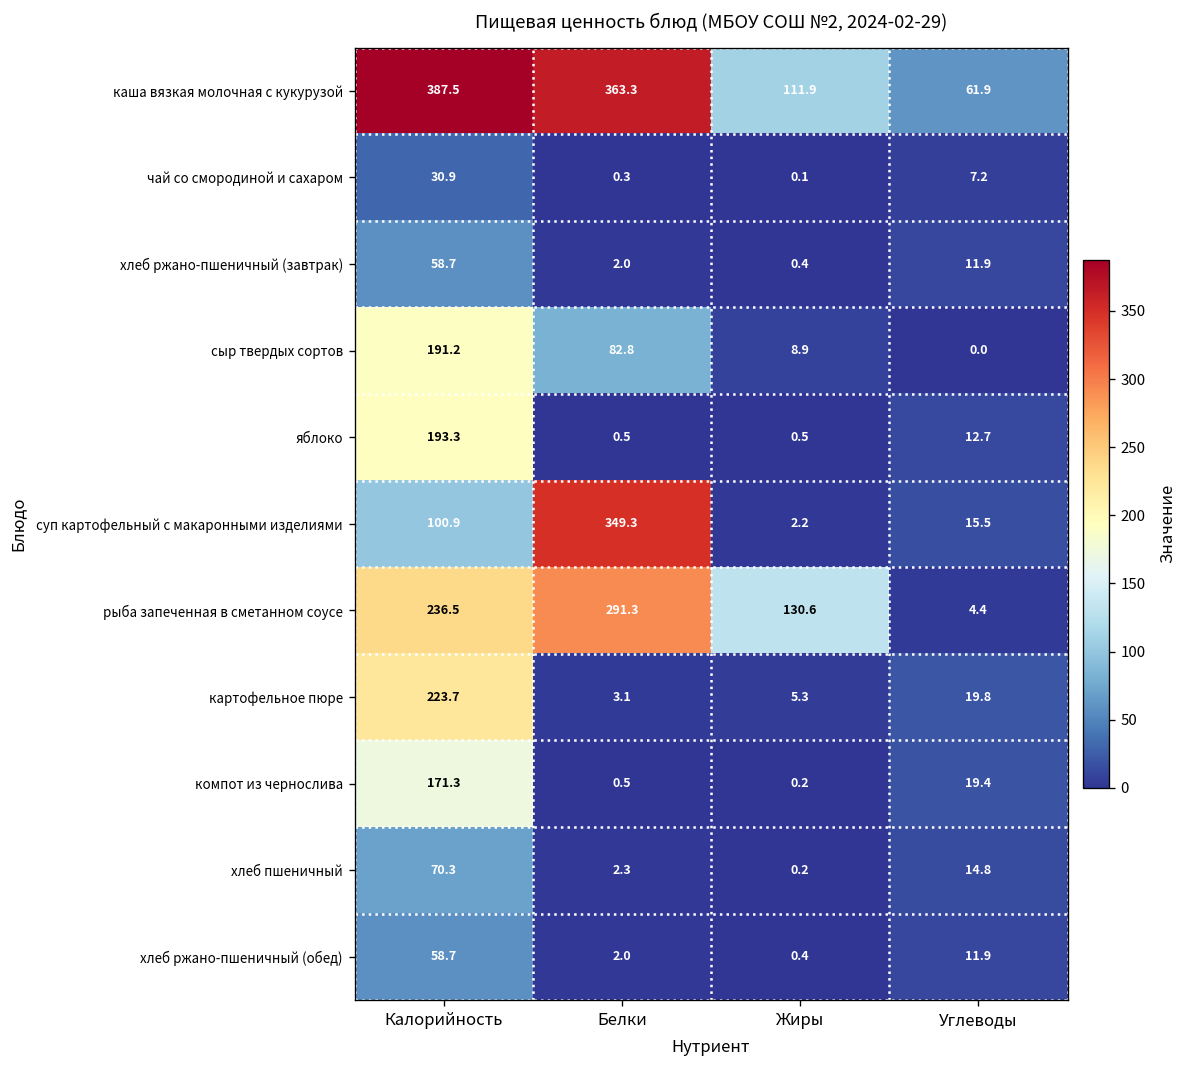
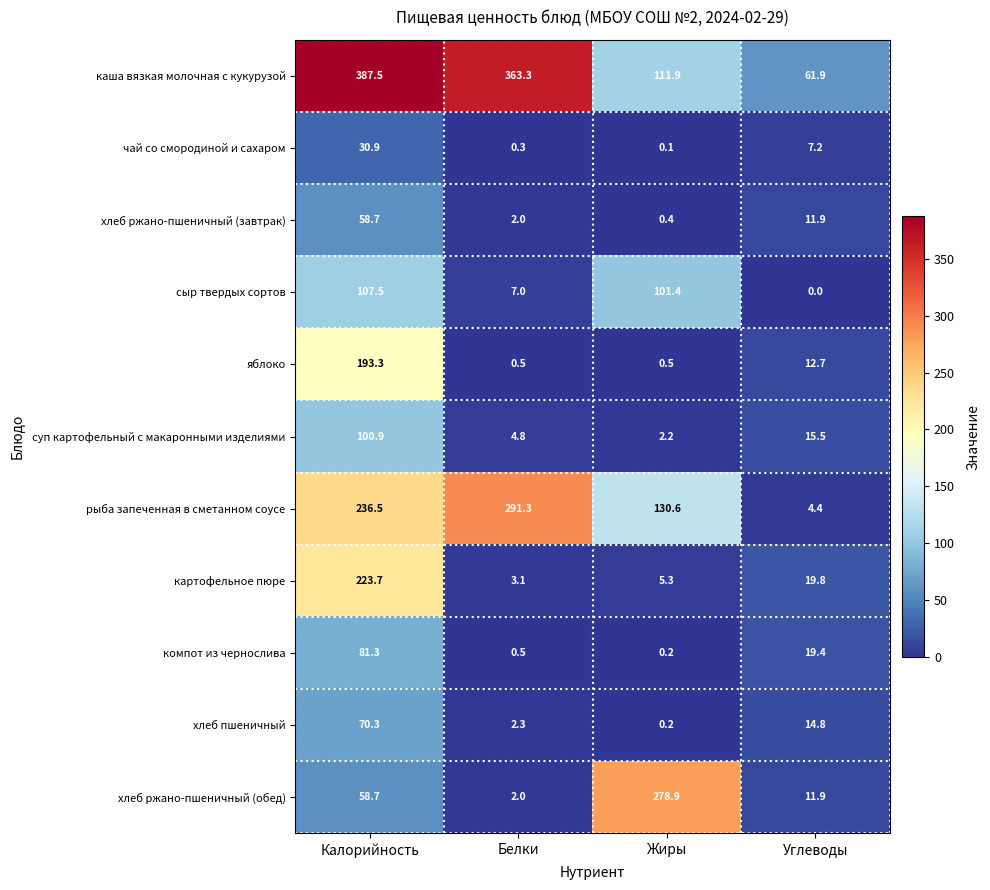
сыр твердых сортов, Калорийность: 191.2 -> 107.5
сыр твердых сортов, Белки: 82.8 -> 7.0
сыр твердых сортов, Жиры: 8.9 -> 101.4
суп картофельный с макаронными изделиями, Белки: 349.3 -> 4.8
компот из чернослива, Калорийность: 171.3 -> 81.3
хлеб ржано-пшеничный (обед), Жиры: 0.4 -> 278.9
